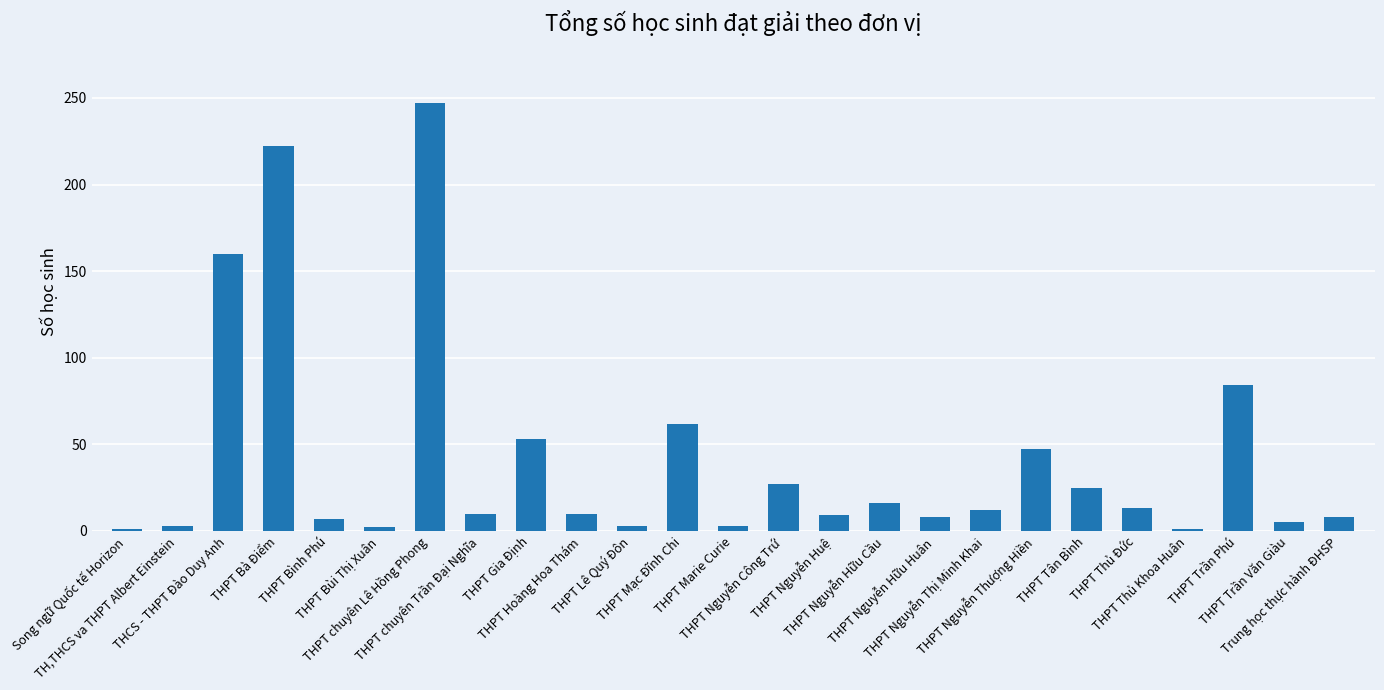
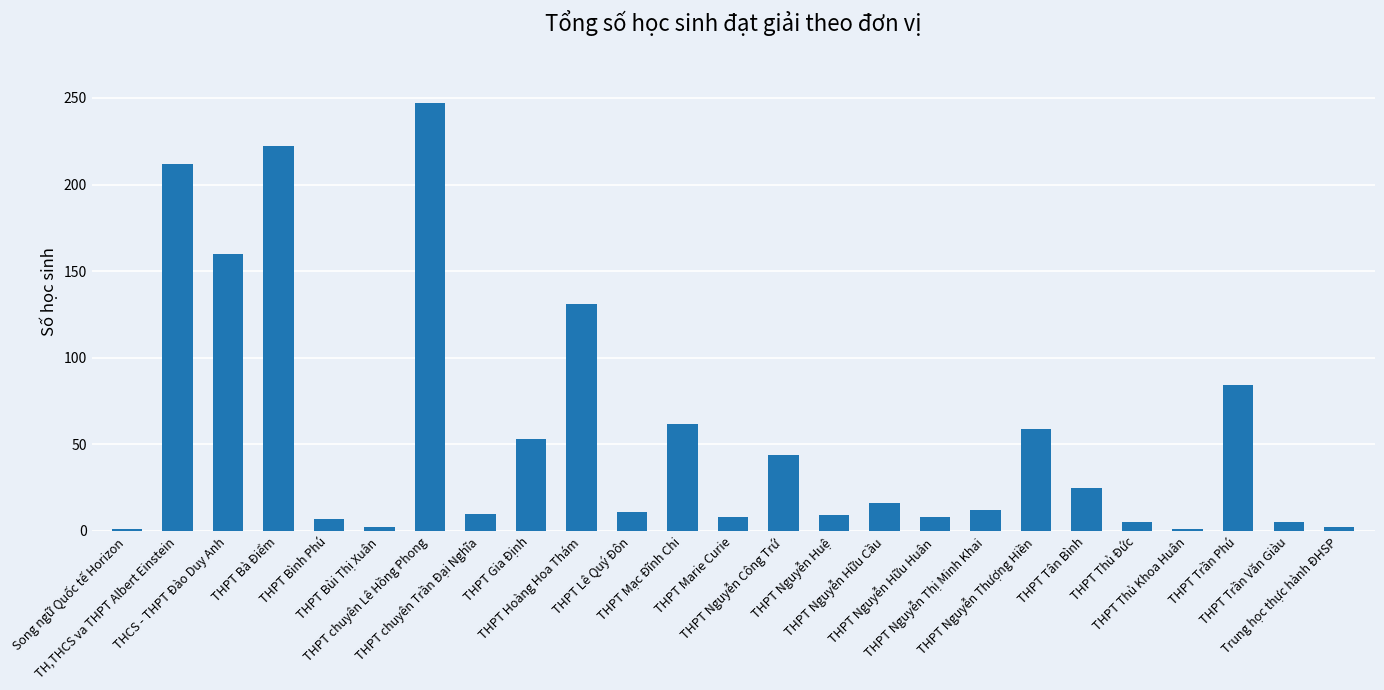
TH,THCS va THPT Albert Einstein: 3 -> 212
THPT Hoàng Hoa Thám: 10 -> 131
THPT Lê Quý Đôn: 3 -> 11
THPT Marie Curie: 3 -> 8
THPT Nguyễn Công Trứ: 27 -> 44
THPT Nguyễn Thượng Hiền: 47 -> 59
THPT Thủ Đức: 13 -> 5
Trung học thực hành ĐHSP: 8 -> 2
